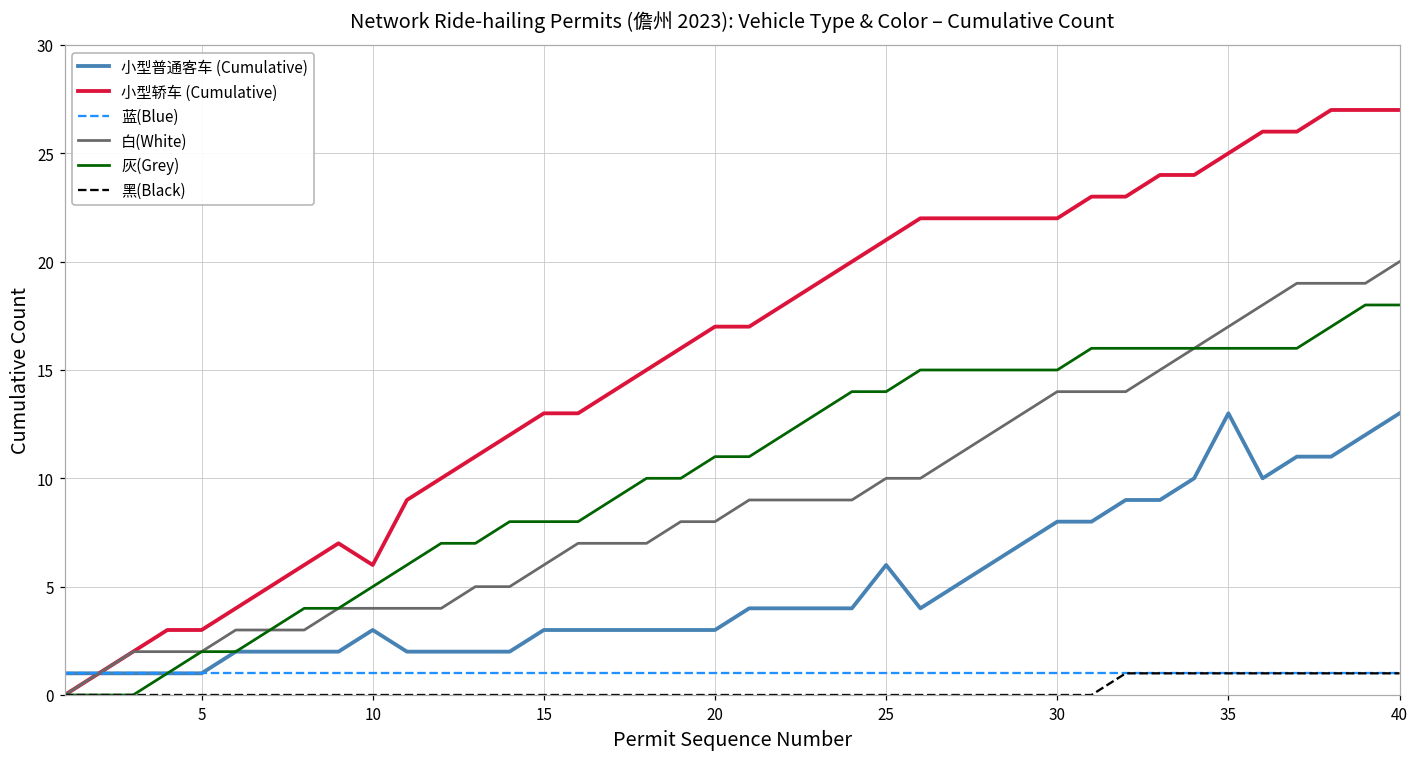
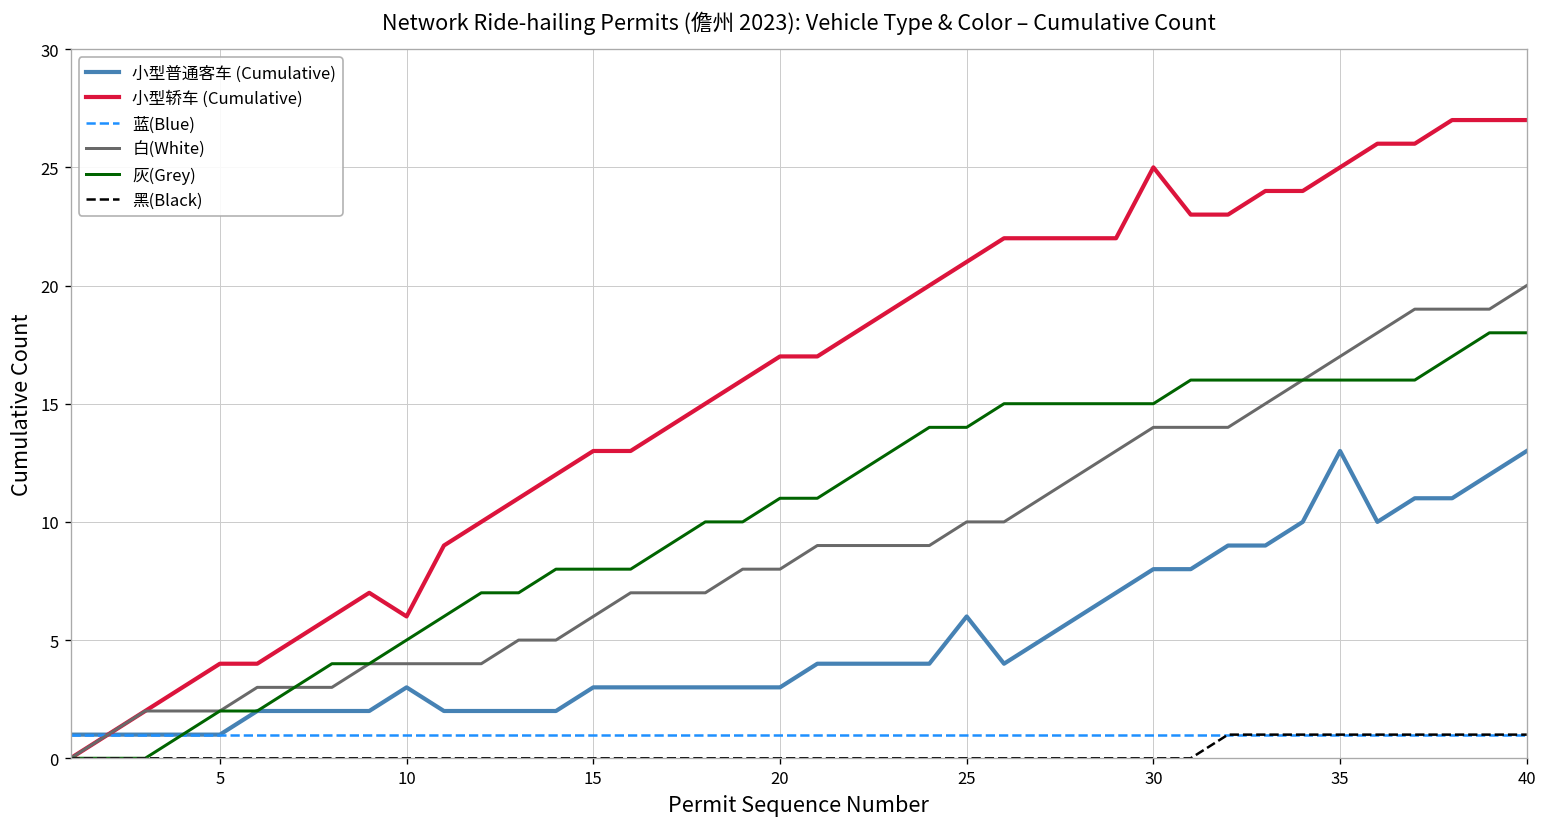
小型轿车 (Cumulative), 5: 3 -> 4
小型轿车 (Cumulative), 30: 22 -> 25
